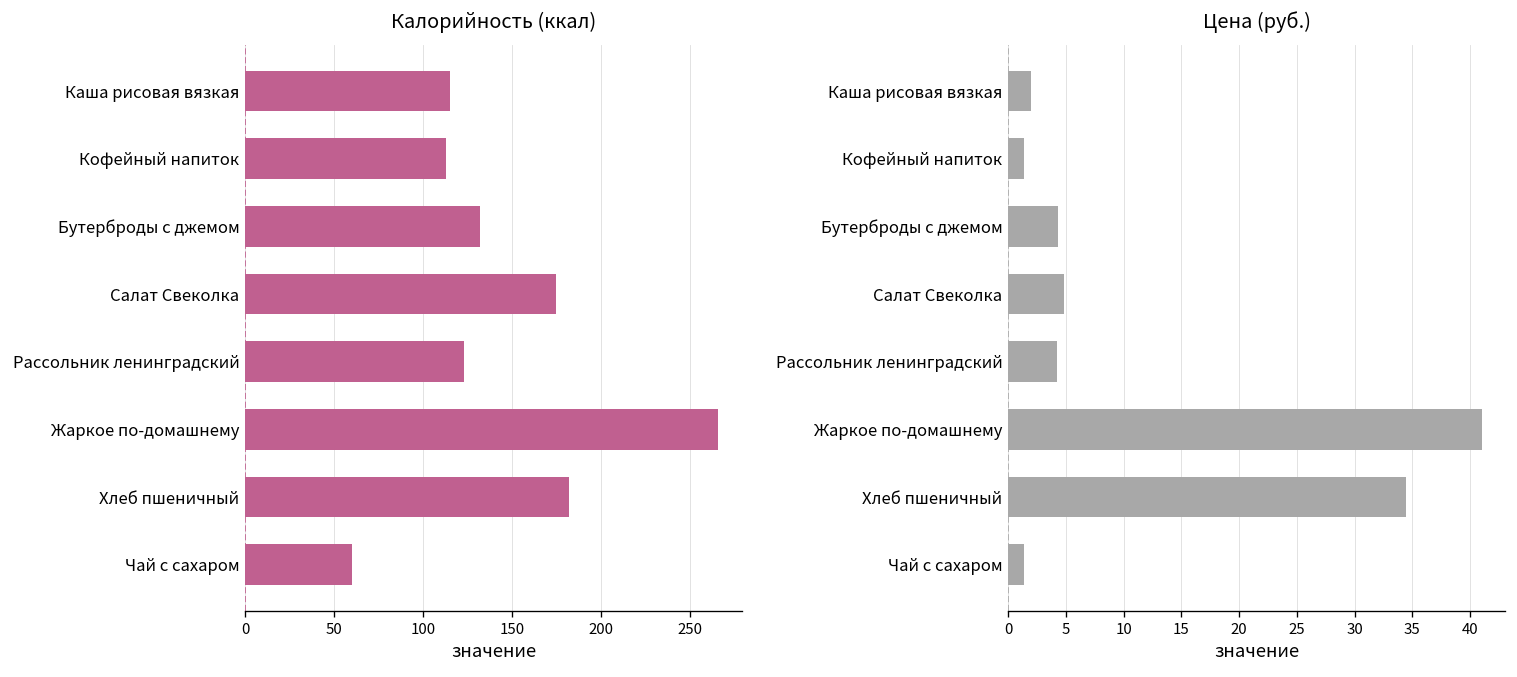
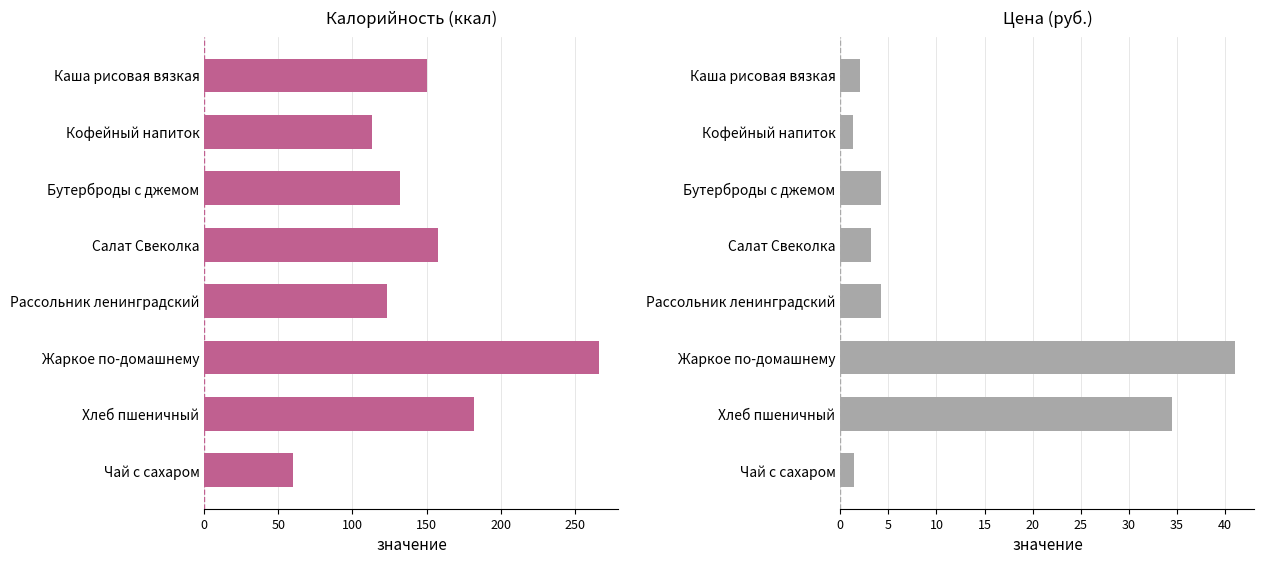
Калорийность (ккал), Каша рисовая вязкая: 115 -> 150
Калорийность (ккал), Салат Свеколка: 175 -> 158
Цена (руб.), Салат Свеколка: 5 -> 3
